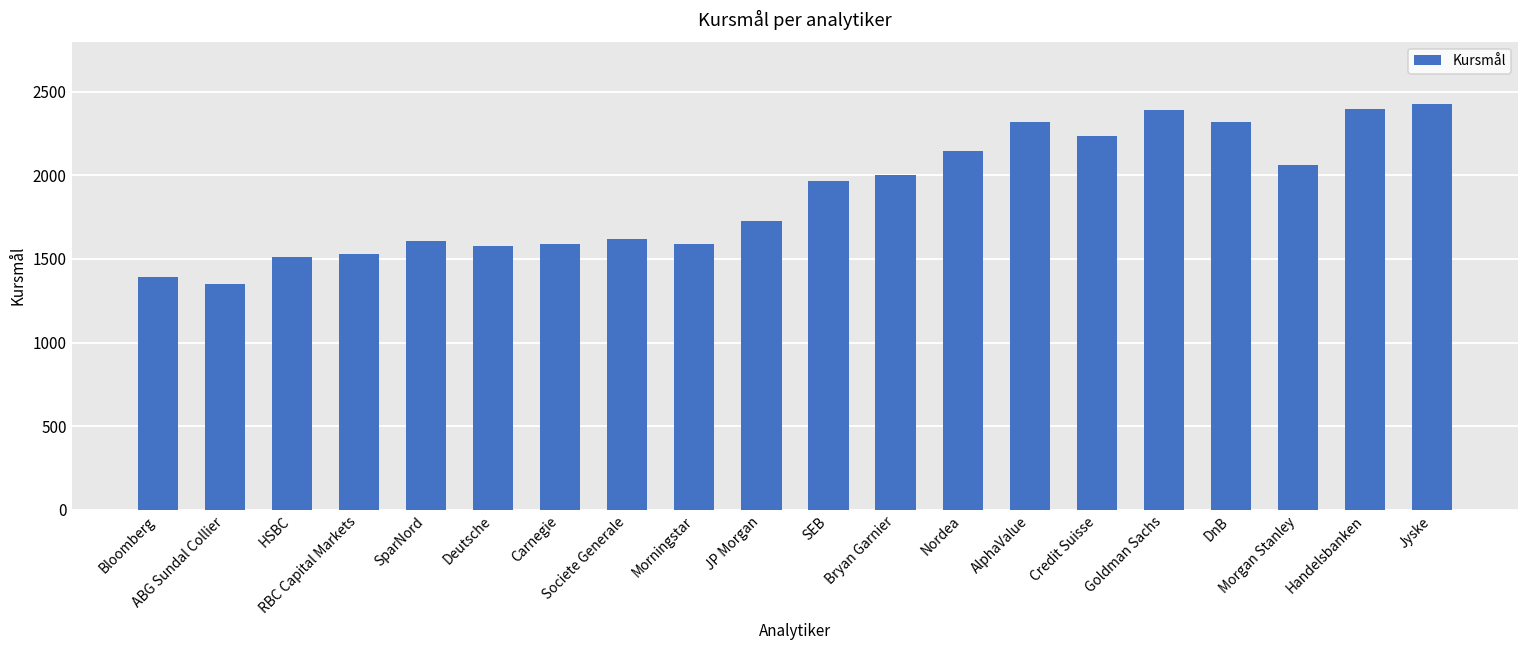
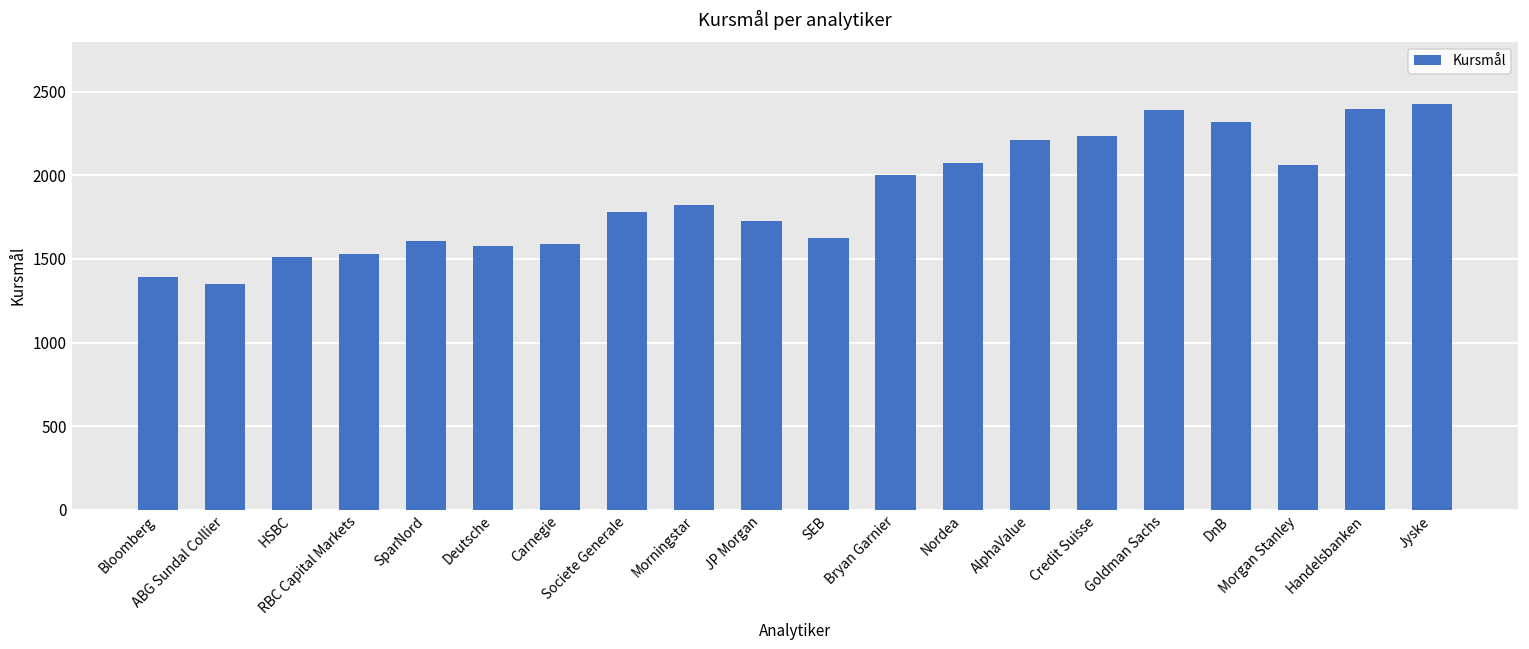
Societe Generale: 1620 -> 1780
Morningstar: 1590 -> 1820
SEB: 1970 -> 1630
Nordea: 2140 -> 2070
AlphaValue: 2320 -> 2210
